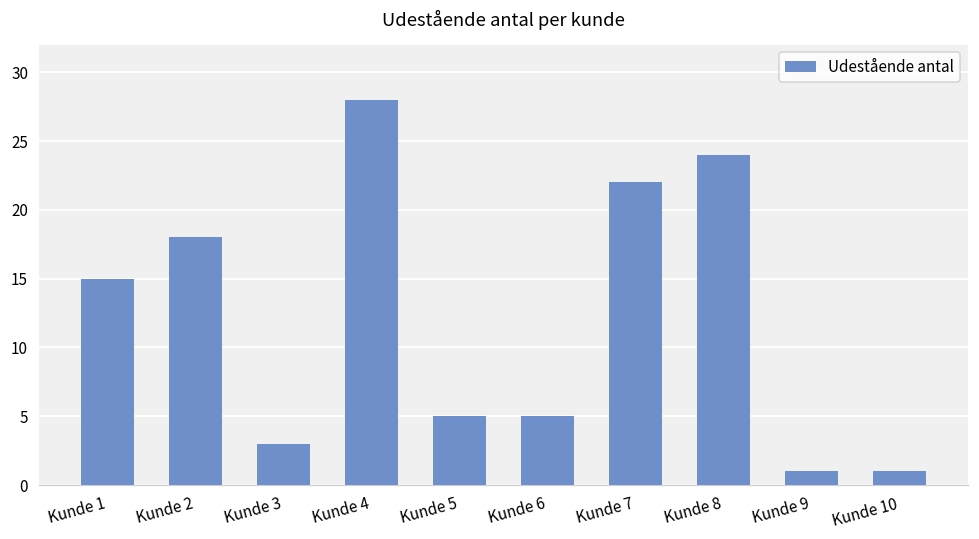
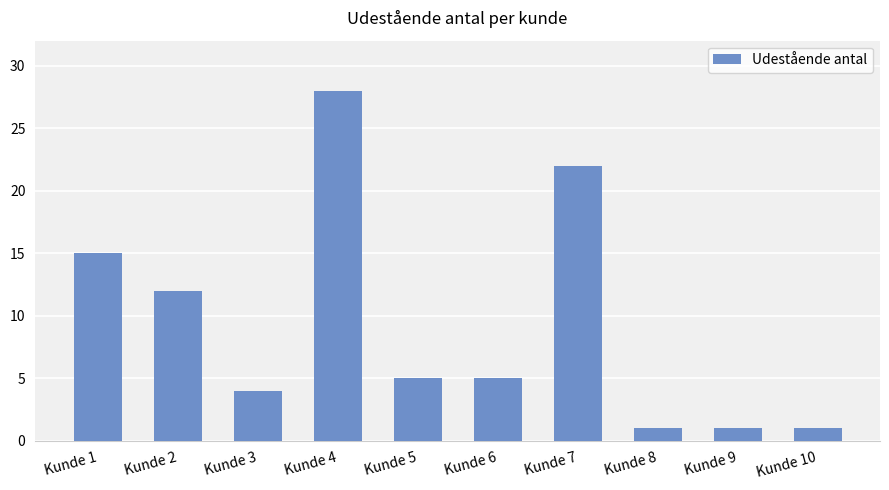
Kunde 2: 18 -> 12
Kunde 3: 3 -> 4
Kunde 8: 24 -> 1
